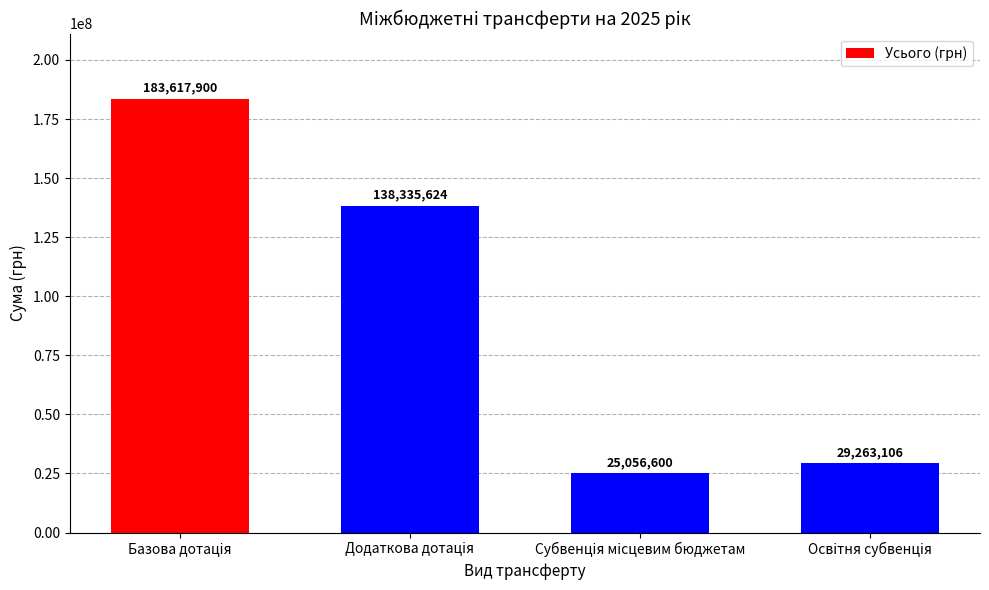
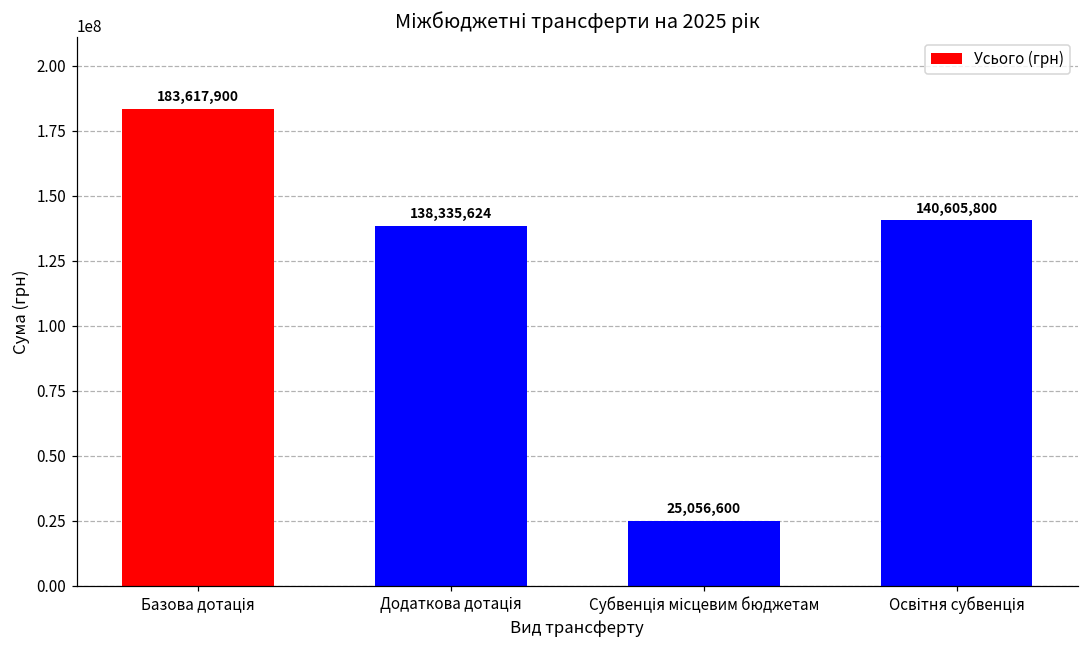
Освітня субвенція: 29,263,106 -> 140,605,800
